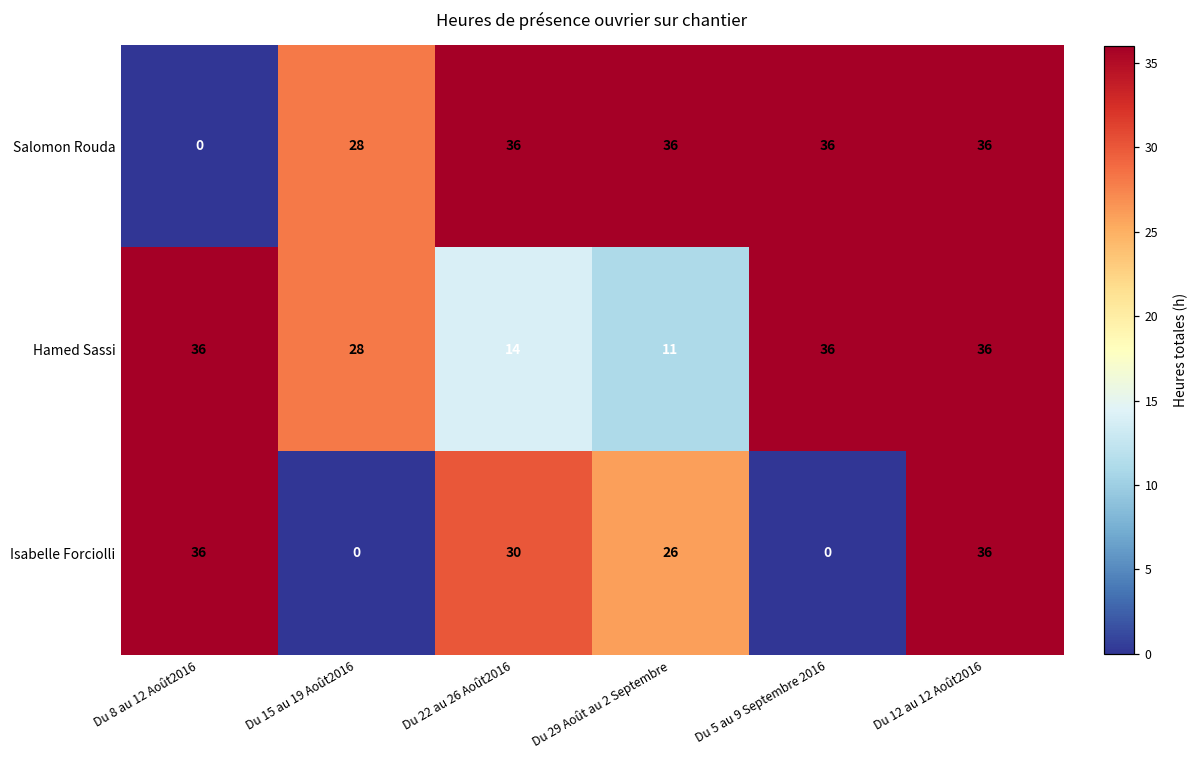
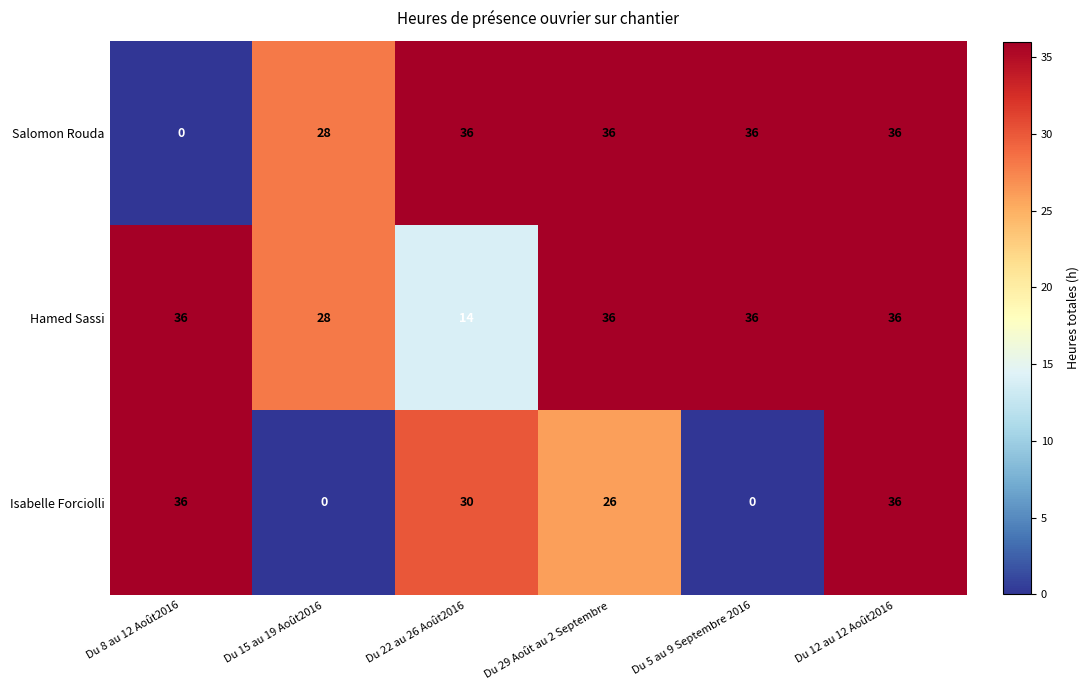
Hamed Sassi, Du 29 Août au 2 Septembre: 11 -> 36
